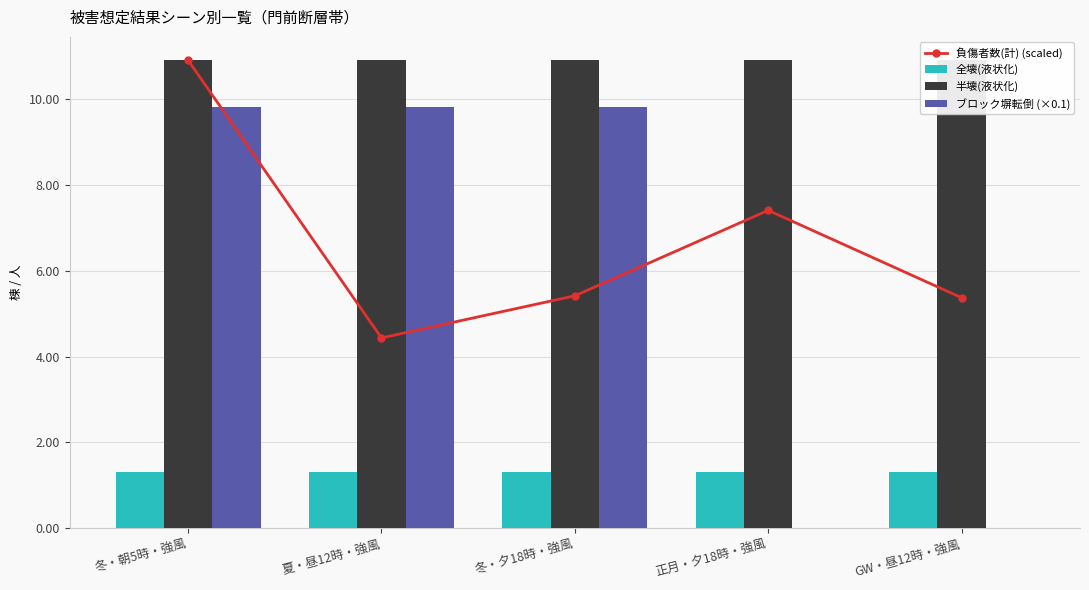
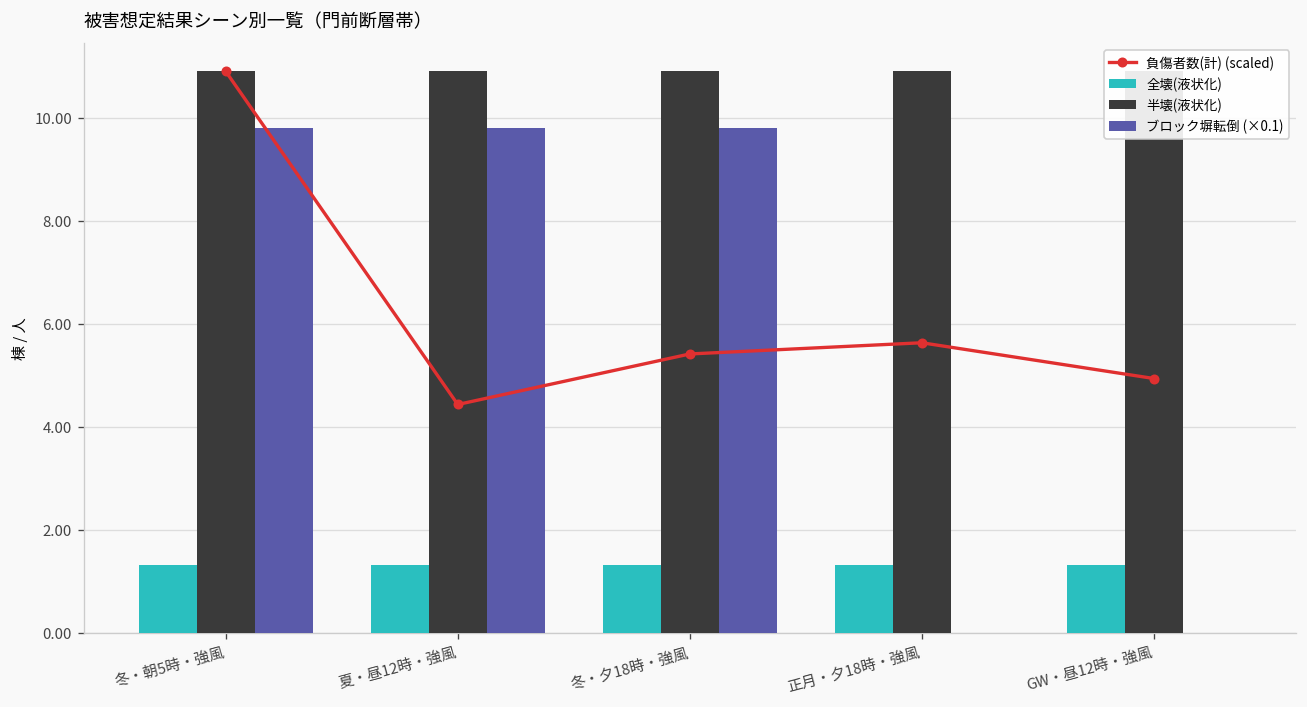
負傷者数(計) (scaled), 正月・夕18時・強風: 7.4 -> 5.6
負傷者数(計) (scaled), GW・昼12時・強風: 5.4 -> 4.9
